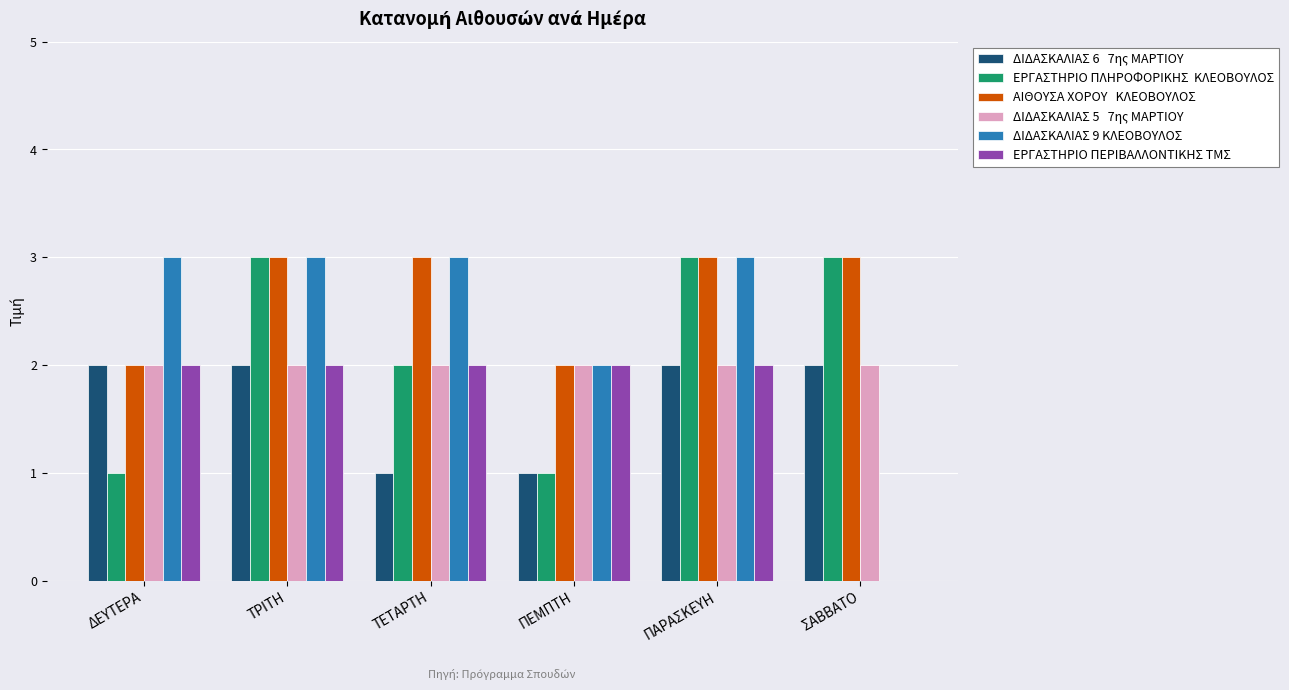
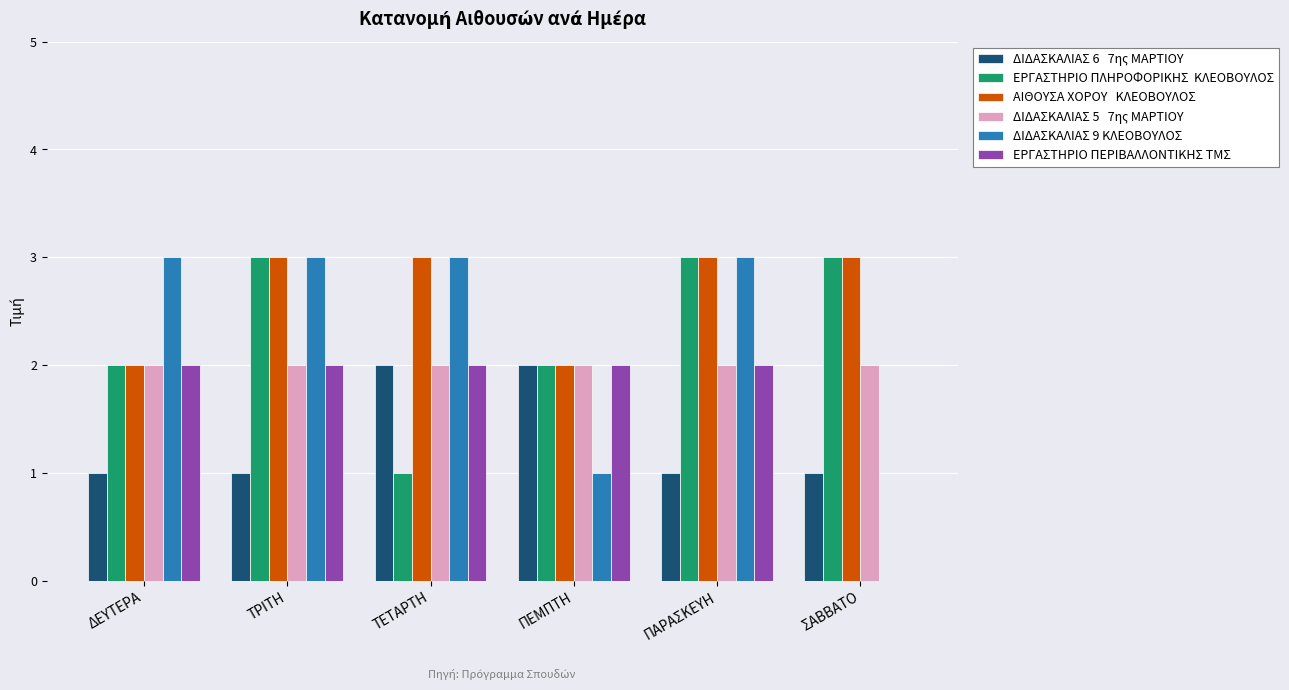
ΔΙΔΑΣΚΑΛΙΑΣ 6 7ης ΜΑΡΤΙΟΥ, ΔΕΥΤΕΡΑ: 2 -> 1
ΕΡΓΑΣΤΗΡΙΟ ΠΛΗΡΟΦΟΡΙΚΗΣ ΚΛΕΟΒΟΥΛΟΣ, ΔΕΥΤΕΡΑ: 1 -> 2
ΔΙΔΑΣΚΑΛΙΑΣ 6 7ης ΜΑΡΤΙΟΥ, ΤΡΙΤΗ: 2 -> 1
ΔΙΔΑΣΚΑΛΙΑΣ 6 7ης ΜΑΡΤΙΟΥ, ΤΕΤΑΡΤΗ: 1 -> 2
ΕΡΓΑΣΤΗΡΙΟ ΠΛΗΡΟΦΟΡΙΚΗΣ ΚΛΕΟΒΟΥΛΟΣ, ΤΕΤΑΡΤΗ: 2 -> 1
ΔΙΔΑΣΚΑΛΙΑΣ 6 7ης ΜΑΡΤΙΟΥ, ΠΕΜΠΤΗ: 1 -> 2
ΕΡΓΑΣΤΗΡΙΟ ΠΛΗΡΟΦΟΡΙΚΗΣ ΚΛΕΟΒΟΥΛΟΣ, ΠΕΜΠΤΗ: 1 -> 2
ΔΙΔΑΣΚΑΛΙΑΣ 9 ΚΛΕΟΒΟΥΛΟΣ, ΠΕΜΠΤΗ: 2 -> 1
ΔΙΔΑΣΚΑΛΙΑΣ 6 7ης ΜΑΡΤΙΟΥ, ΠΑΡΑΣΚΕΥΗ: 2 -> 1
ΔΙΔΑΣΚΑΛΙΑΣ 6 7ης ΜΑΡΤΙΟΥ, ΣΑΒΒΑΤΟ: 2 -> 1
